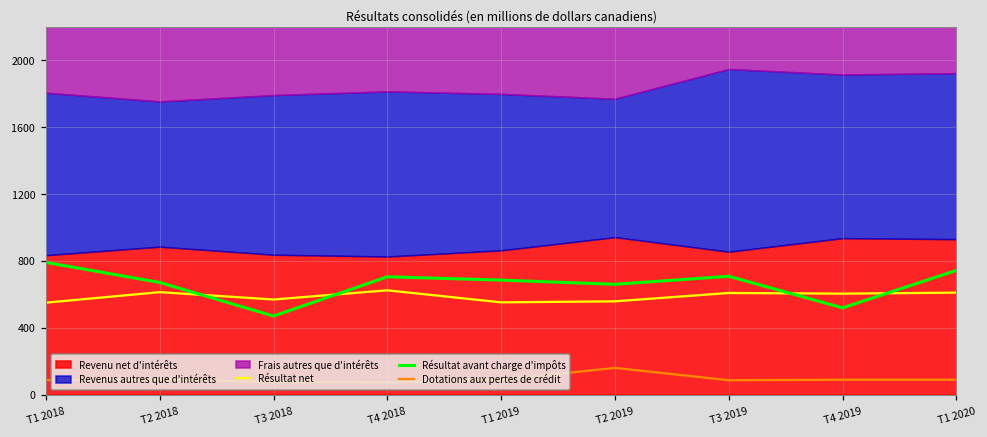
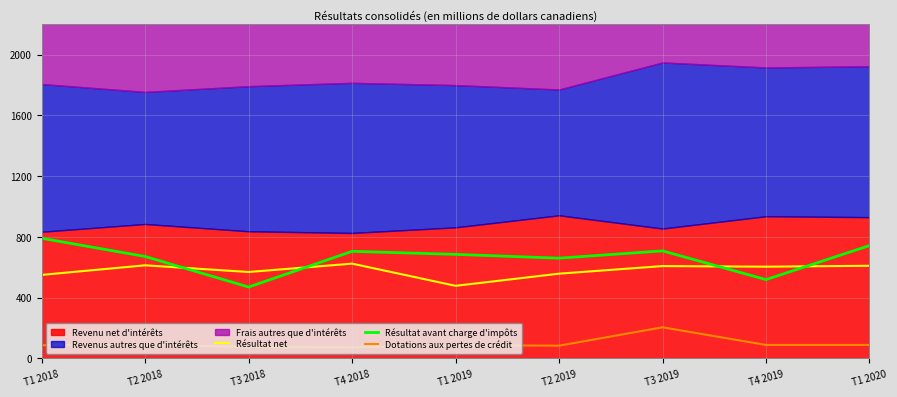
Résultat net, T1 2019: 550 -> 480
Dotations aux pertes de crédit, T2 2019: 160 -> 80
Dotations aux pertes de crédit, T3 2019: 90 -> 210
